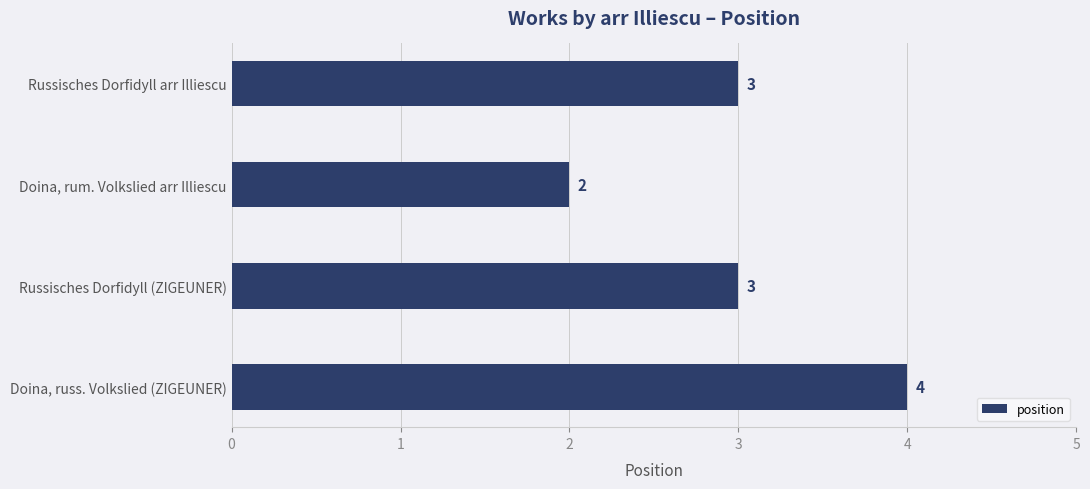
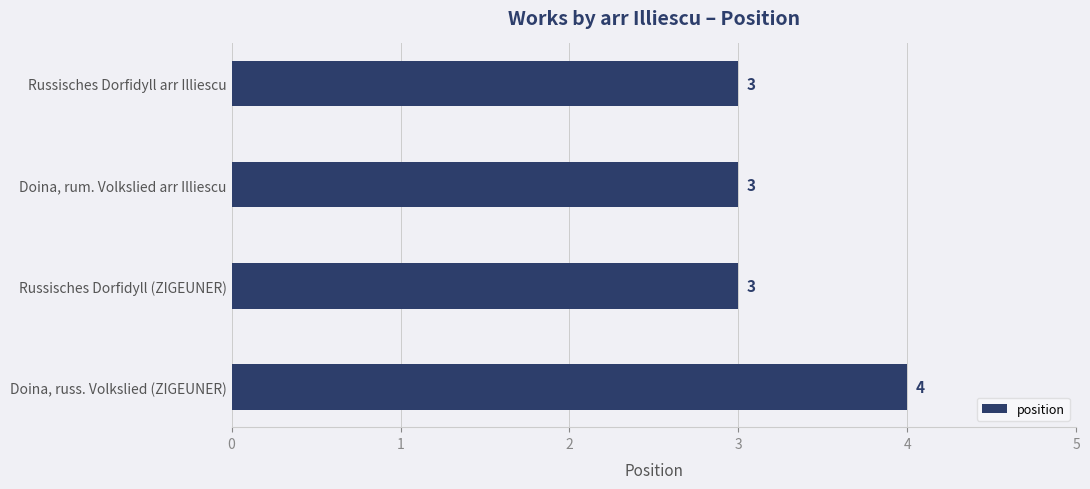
Doina, rum. Volkslied arr Illiescu: 2 -> 3
